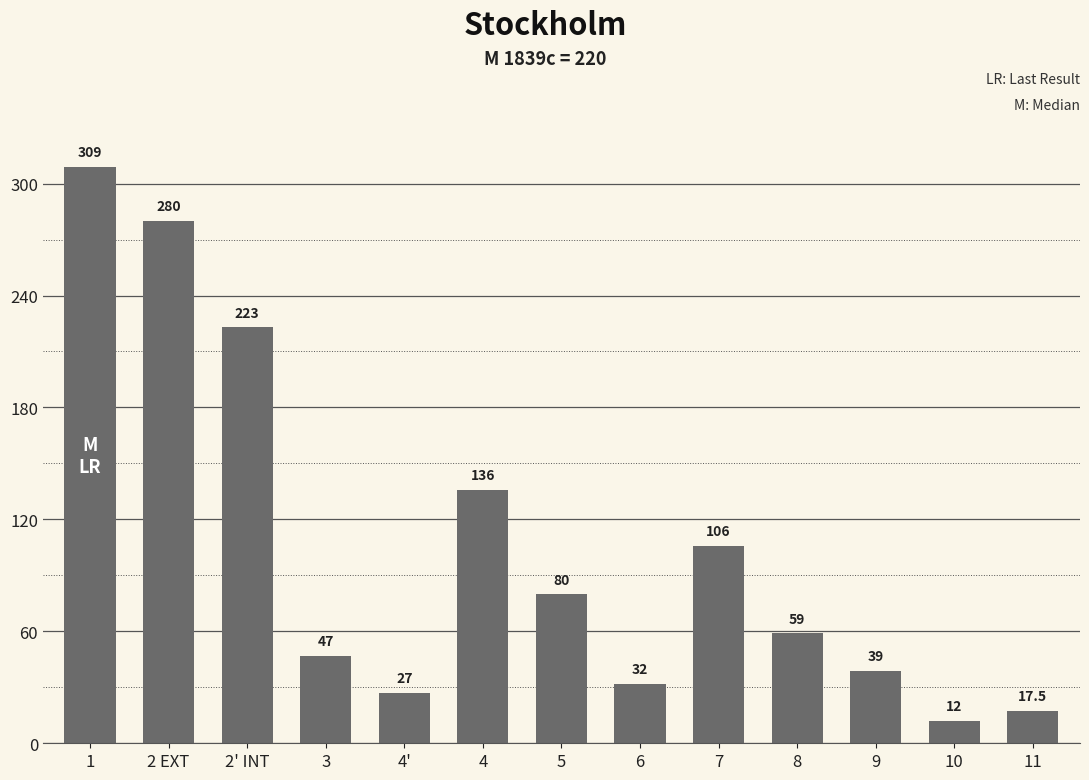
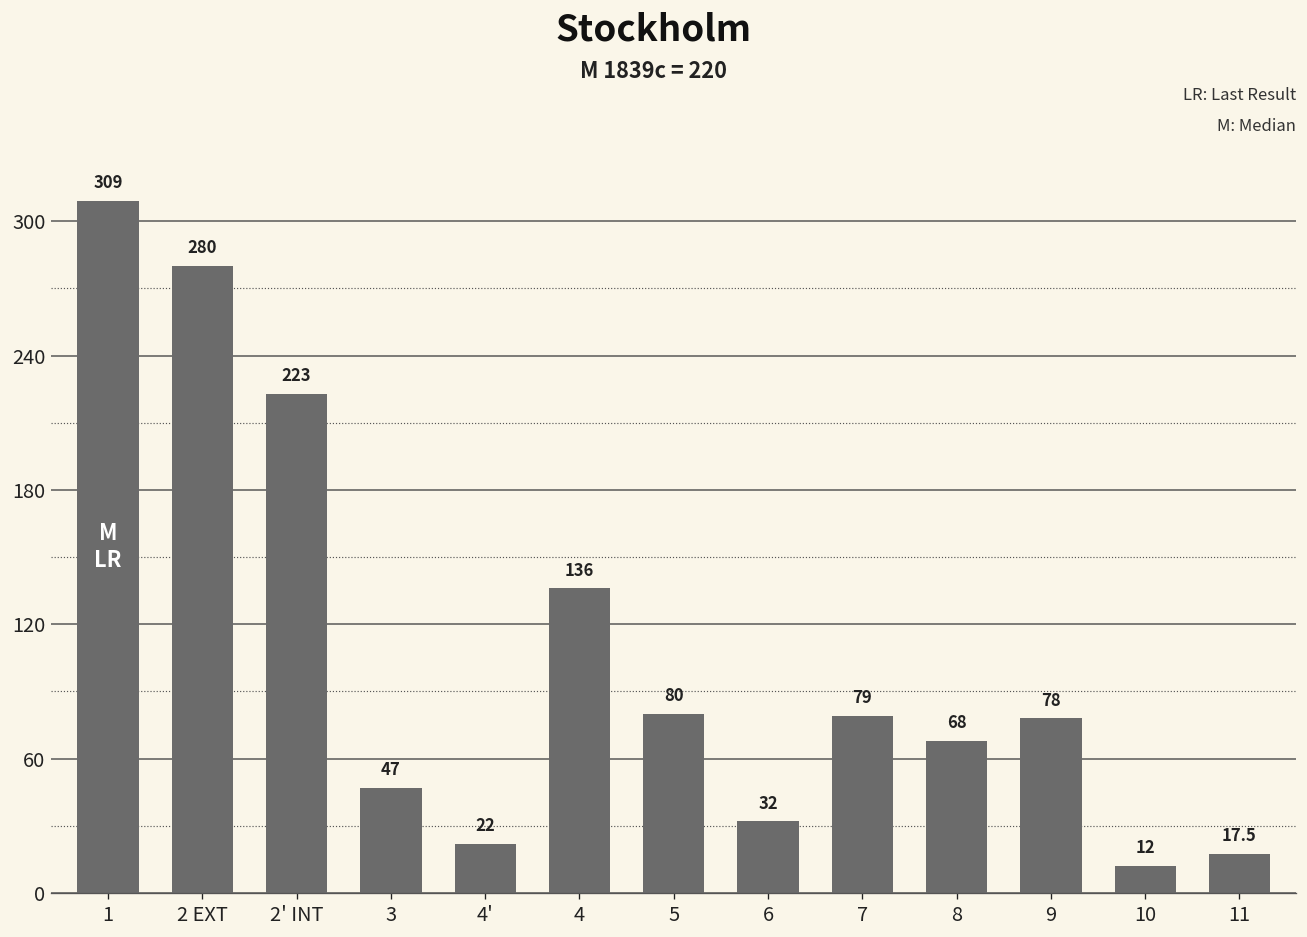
4': 27 -> 22
7: 106 -> 79
8: 59 -> 68
9: 39 -> 78
